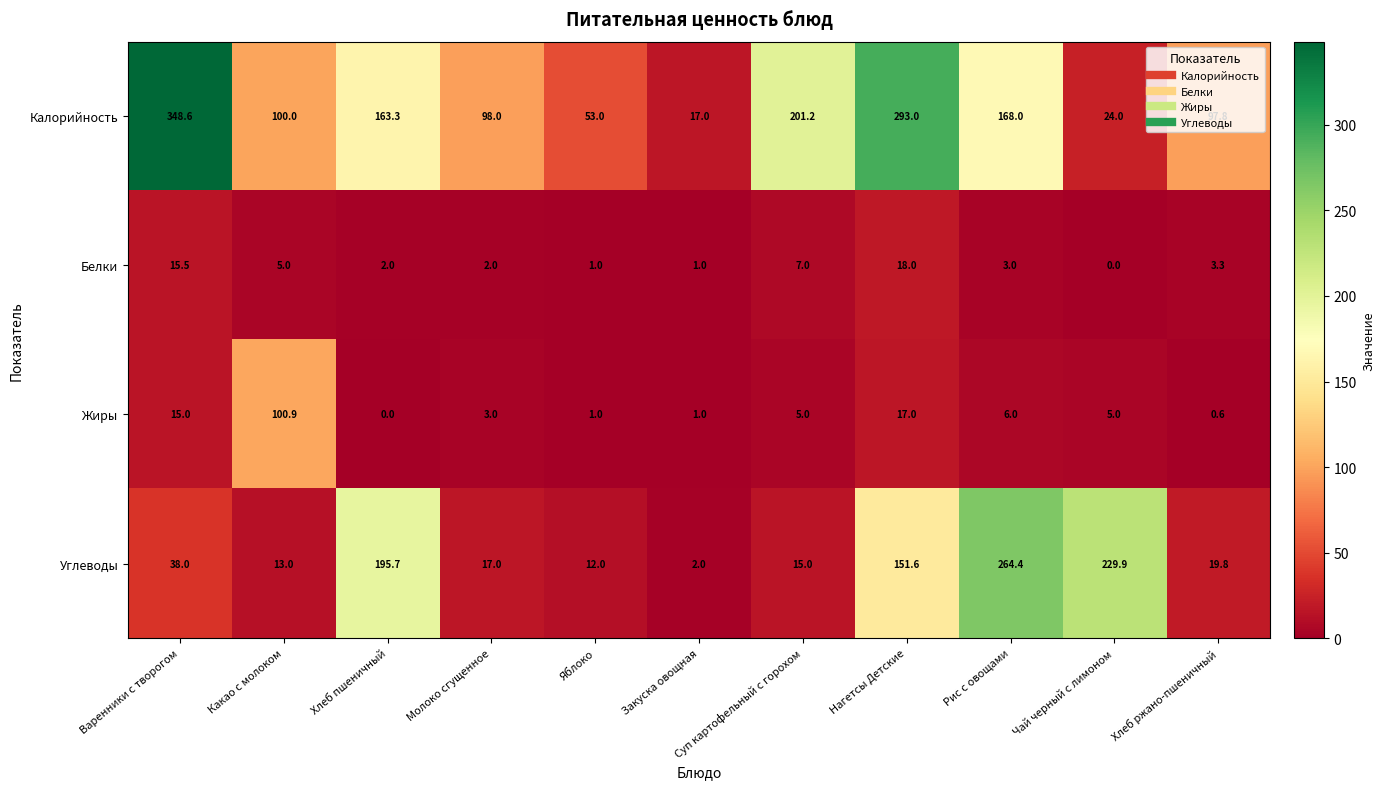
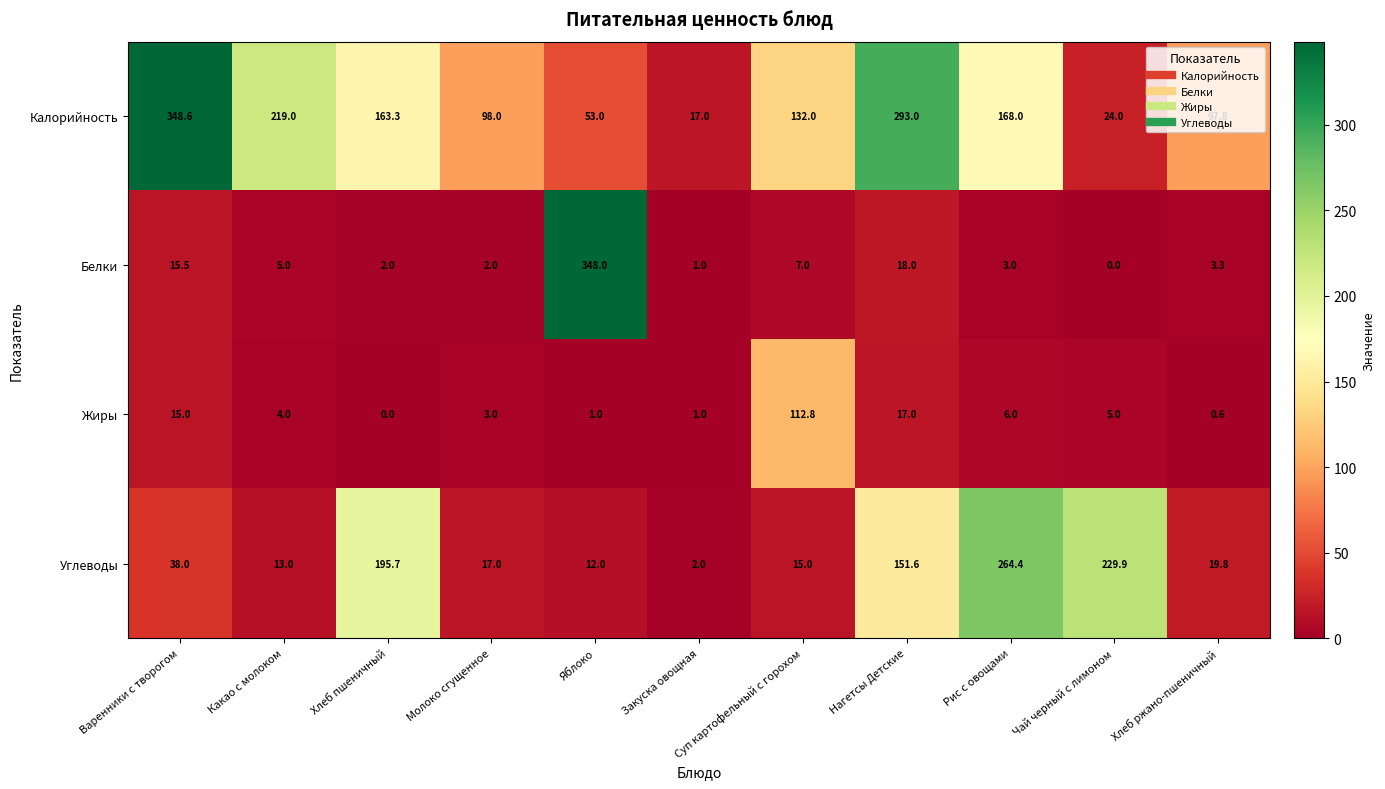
Калорийность, Какао с молоком: 100.0 -> 219.0
Калорийность, Суп картофельный с горохом: 201.2 -> 132.0
Белки, Яблоко: 1.0 -> 348.0
Жиры, Какао с молоком: 100.9 -> 4.0
Жиры, Суп картофельный с горохом: 5.0 -> 112.8
